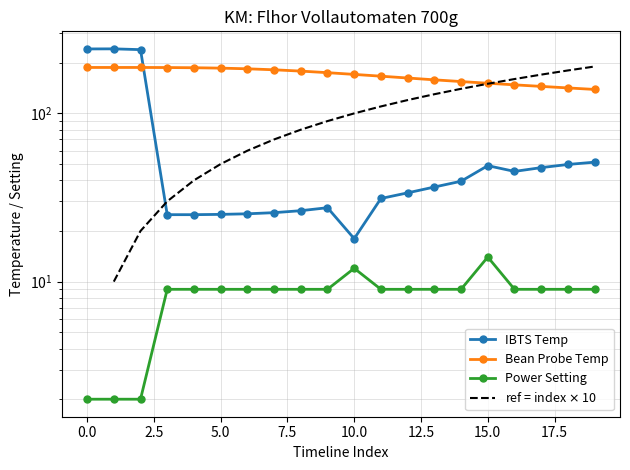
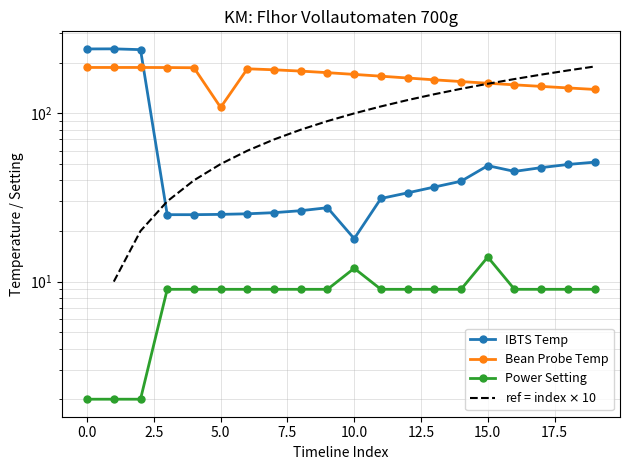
Bean Probe Temp, 5.0: 190 -> 110
